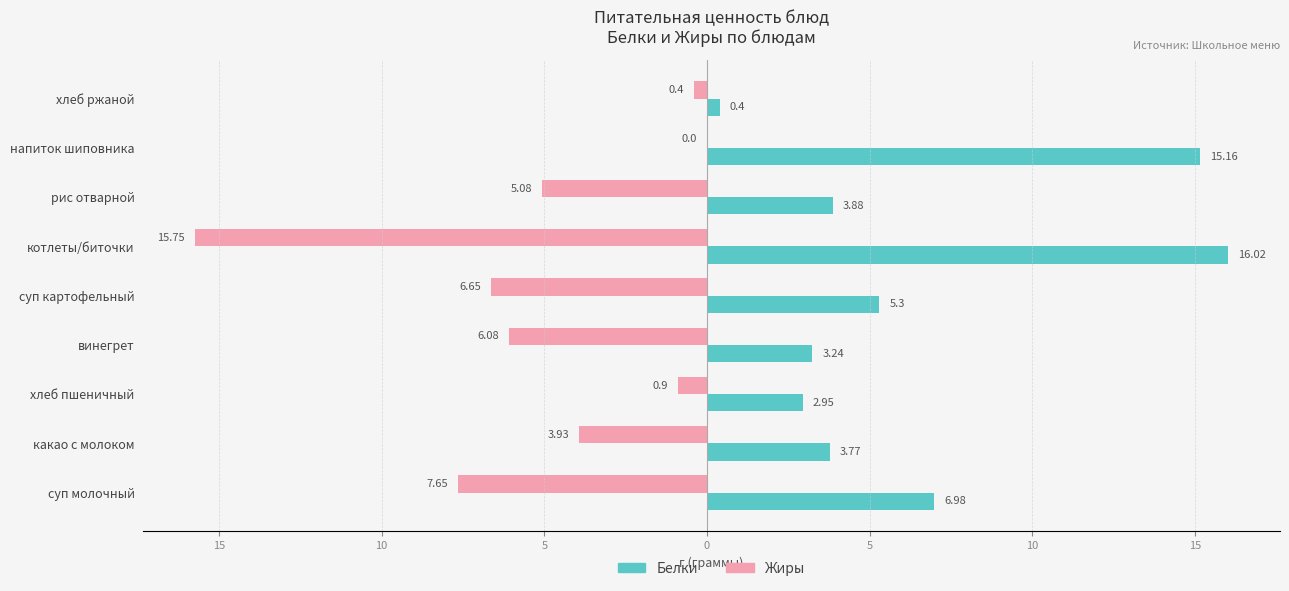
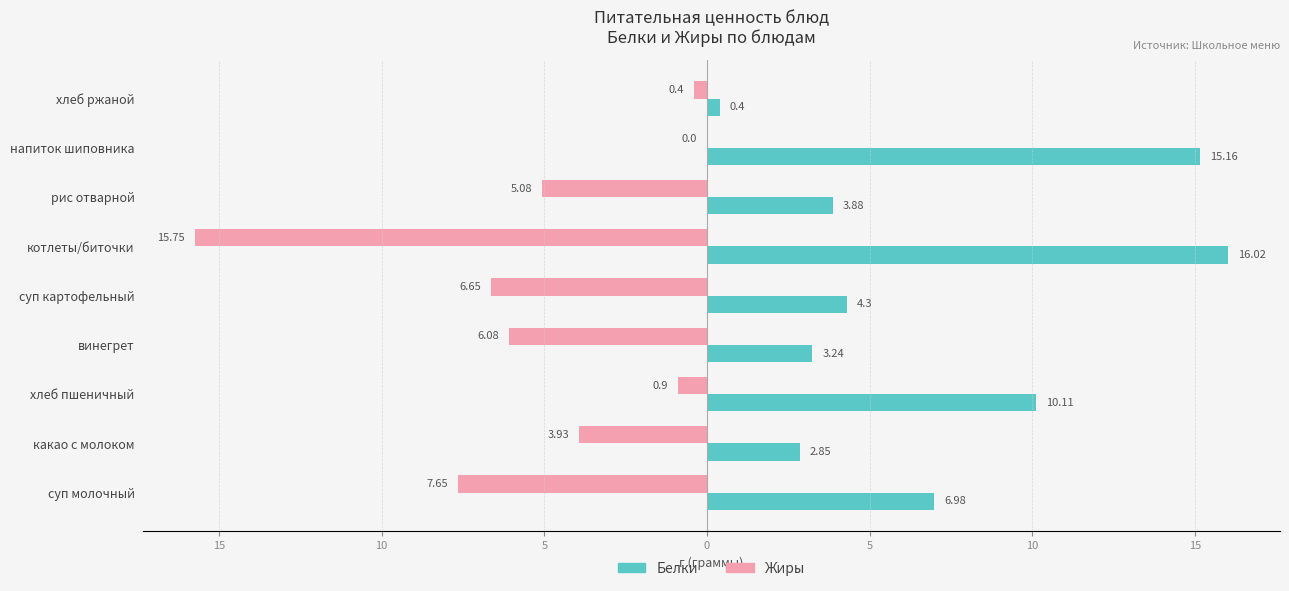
Белки, суп картофельный: 5.3 -> 4.3
Белки, хлеб пшеничный: 2.95 -> 10.11
Белки, какао с молоком: 3.77 -> 2.85
